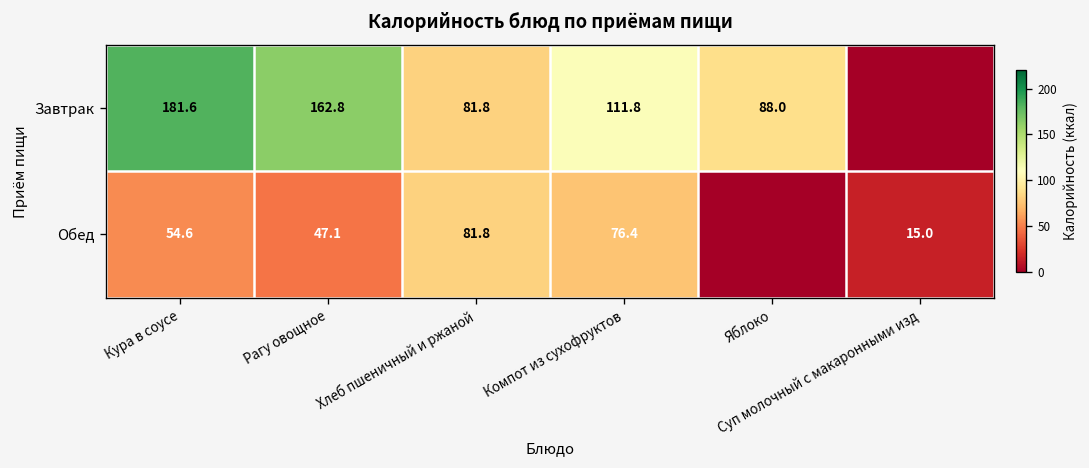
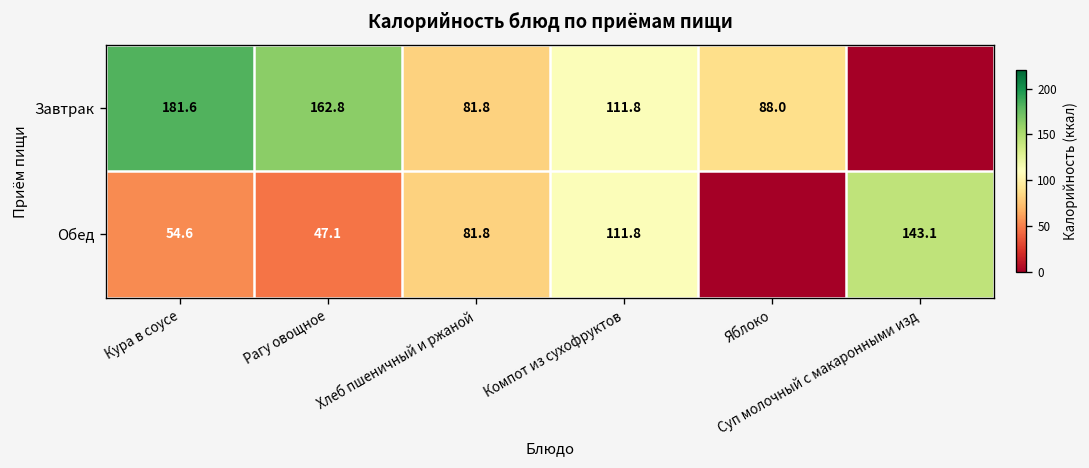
Обед, Компот из сухофруктов: 76.4 -> 111.8
Обед, Суп молочный с макаронными изд: 15.0 -> 143.1
